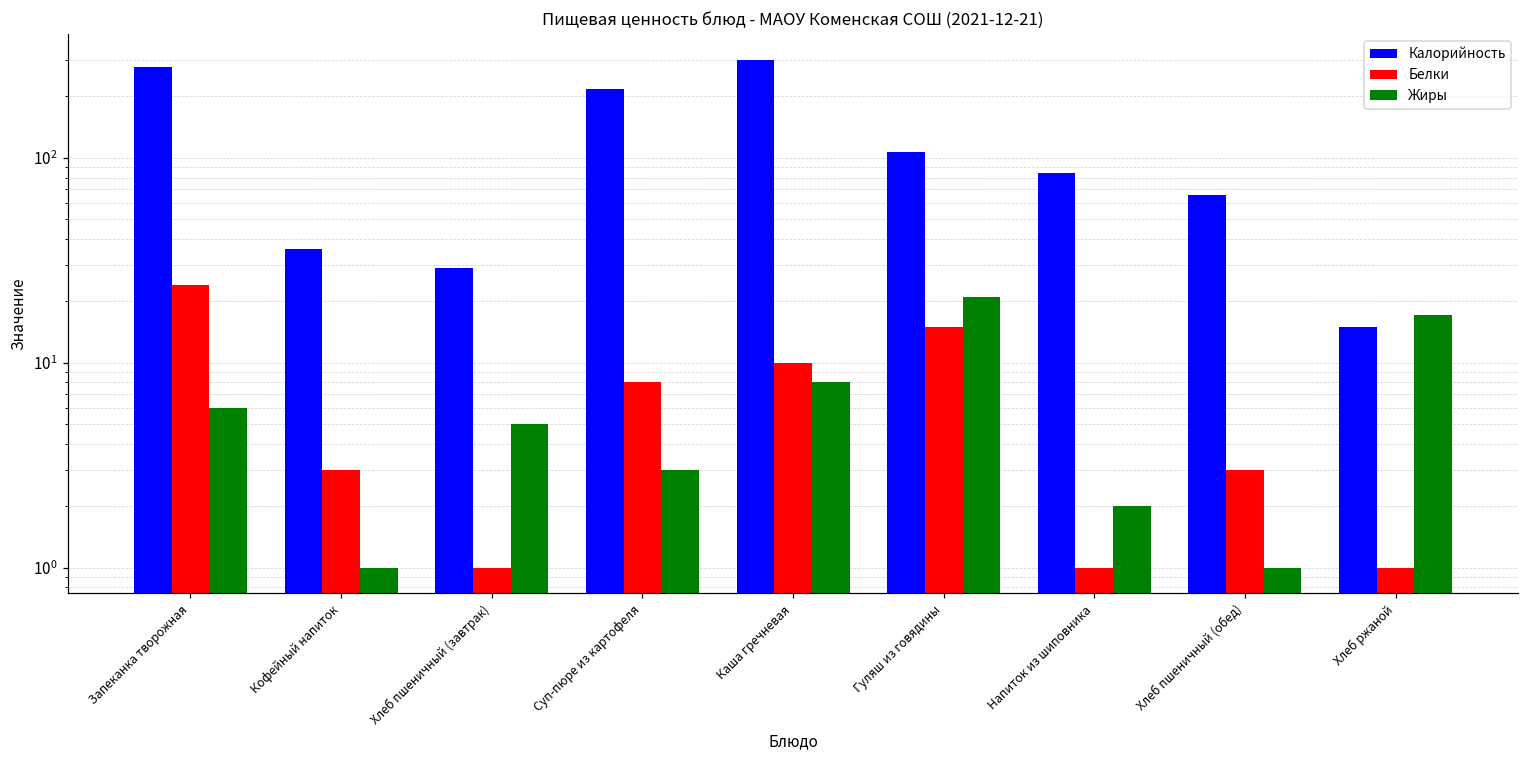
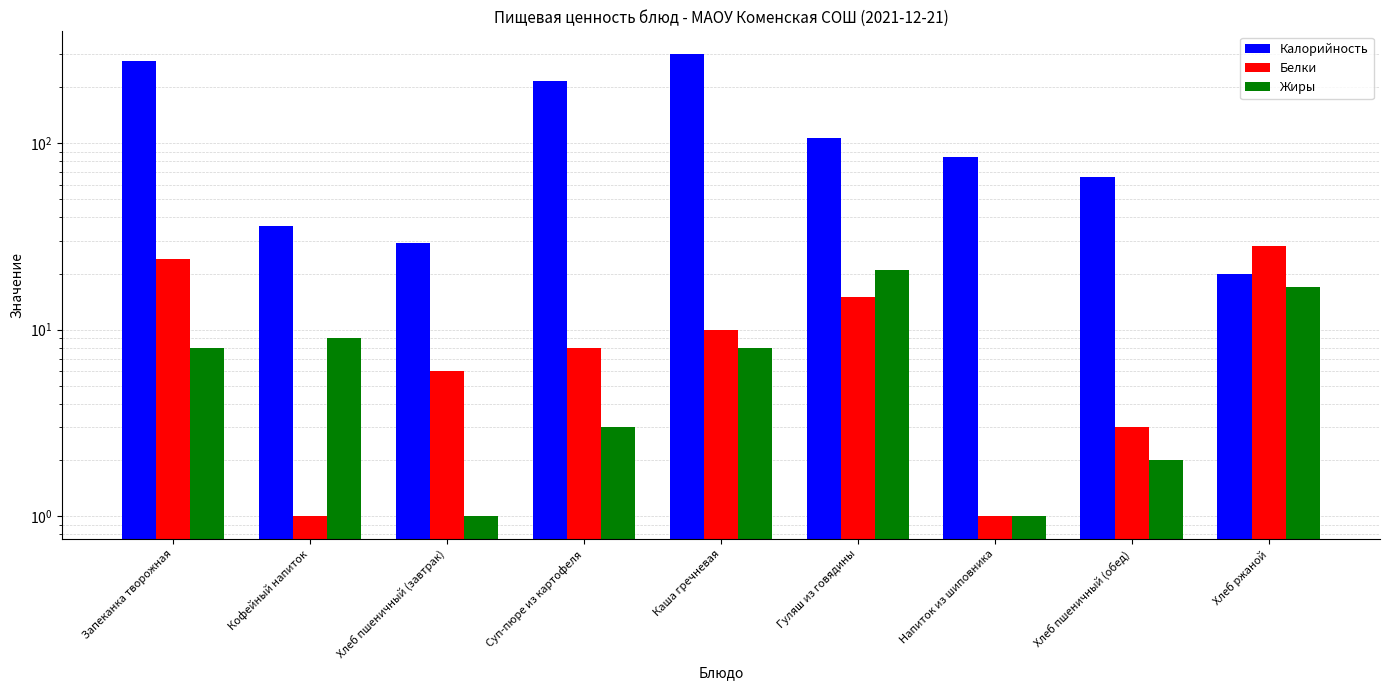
Жиры, Запеканка творожная: 6 -> 8
Белки, Кофейный напиток: 3 -> 1
Жиры, Кофейный напиток: 1 -> 9
Белки, Хлеб пшеничный (завтрак): 1 -> 6
Жиры, Хлеб пшеничный (завтрак): 5 -> 1
Жиры, Напиток из шиповника: 2 -> 1
Жиры, Хлеб пшеничный (обед): 1 -> 2
Калорийность, Хлеб ржаной: 15 -> 20
Белки, Хлеб ржаной: 1 -> 28
